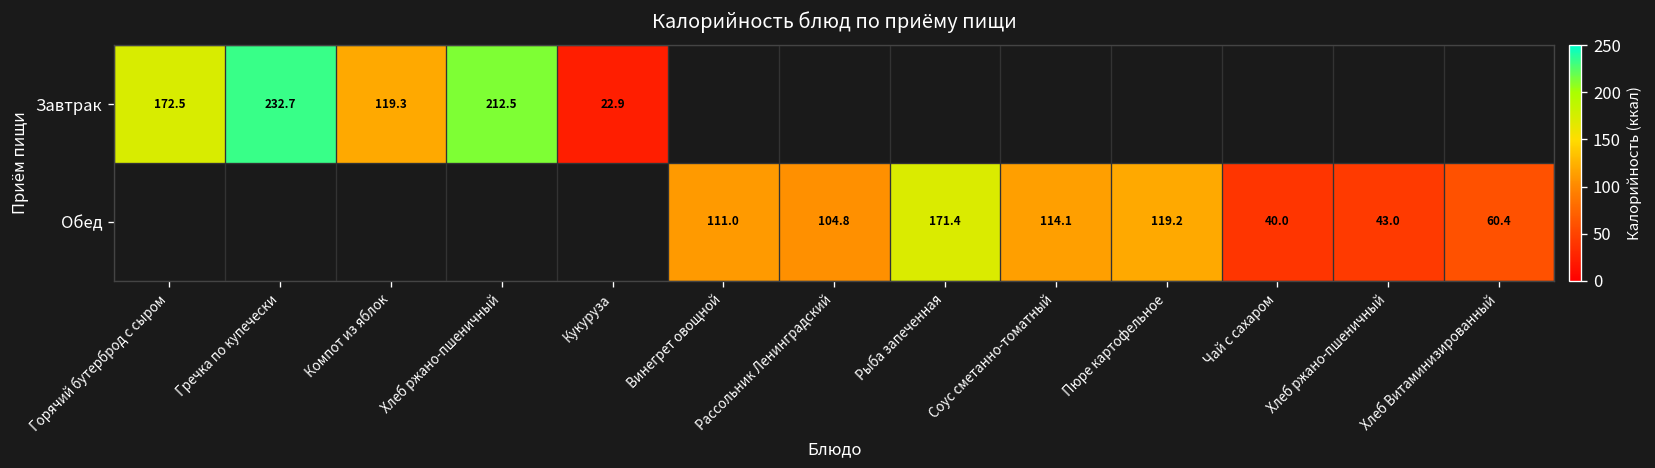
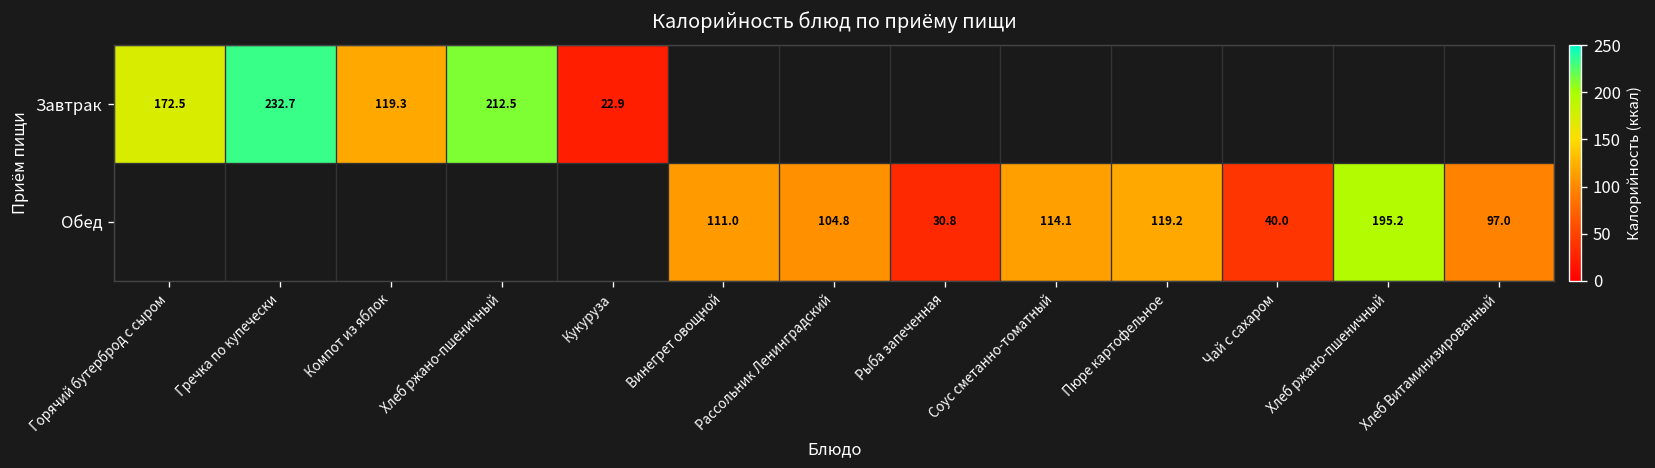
Обед, Рыба запеченная: 171.4 -> 30.8
Обед, Хлеб ржано-пшеничный: 43.0 -> 195.2
Обед, Хлеб Витаминизированный: 60.4 -> 97.0
